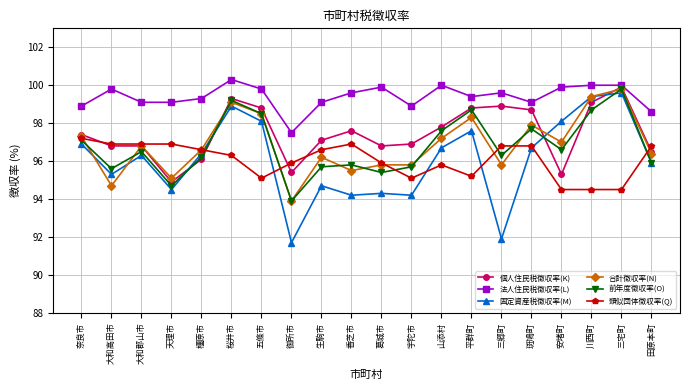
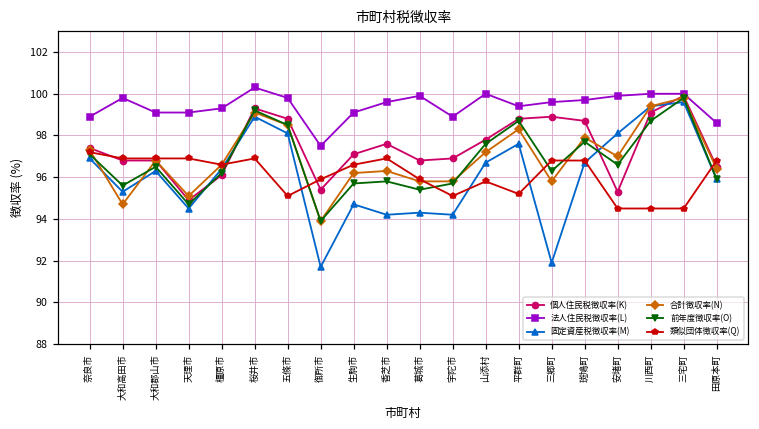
類似団体徴収率(Q), 桜井市: 96.3 -> 96.9
合計徴収率(N), 香芝市: 95.5 -> 96.3
法人住民税徴収率(L), 斑鳩町: 99.1 -> 99.7
